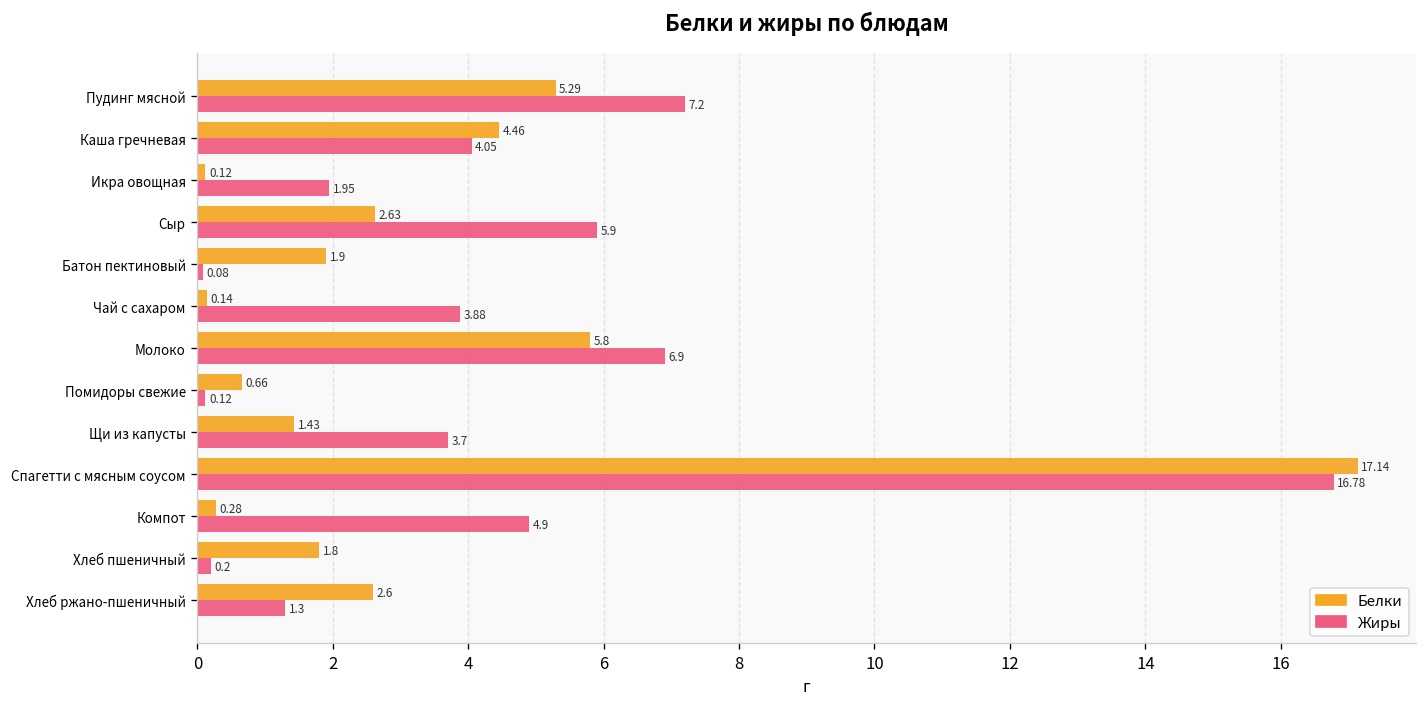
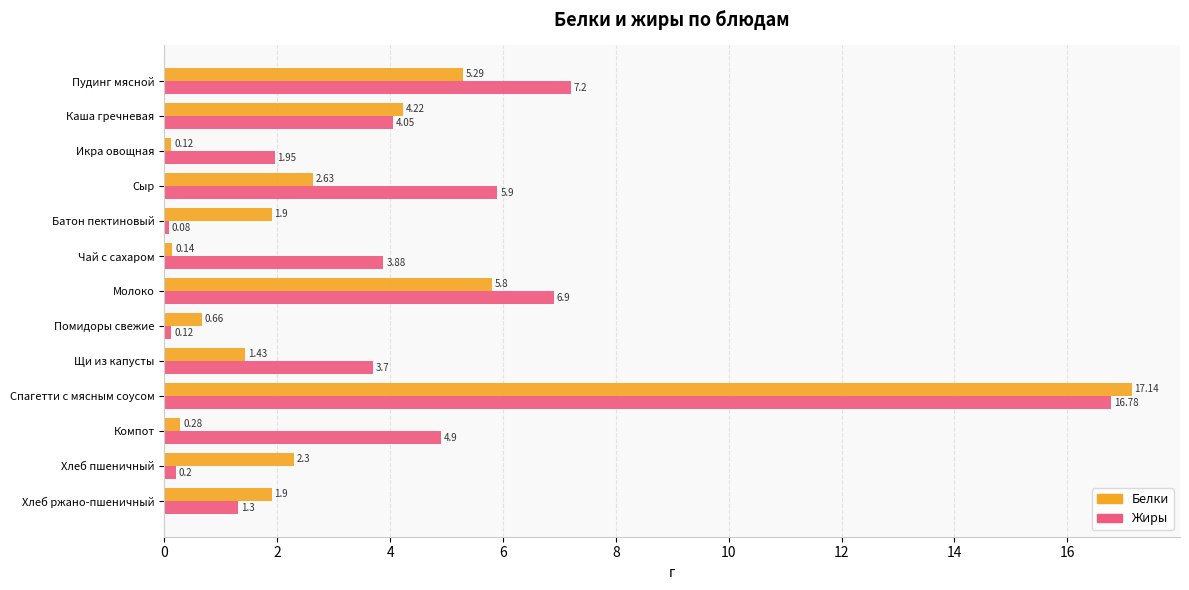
Белки, Каша гречневая: 4.46 -> 4.22
Белки, Хлеб пшеничный: 1.8 -> 2.3
Белки, Хлеб ржано-пшеничный: 2.6 -> 1.9
